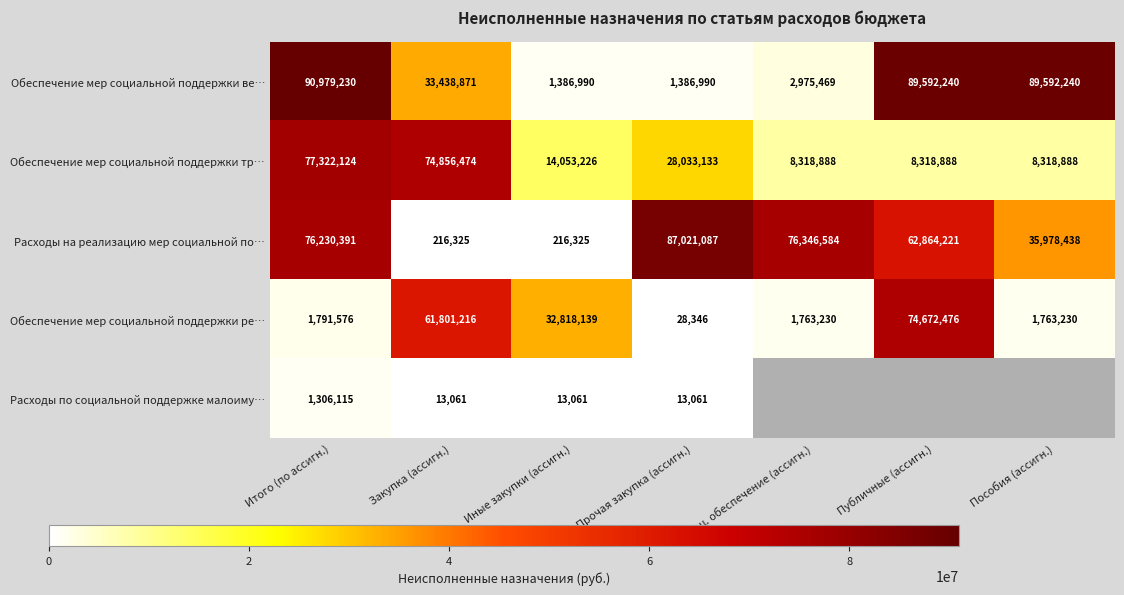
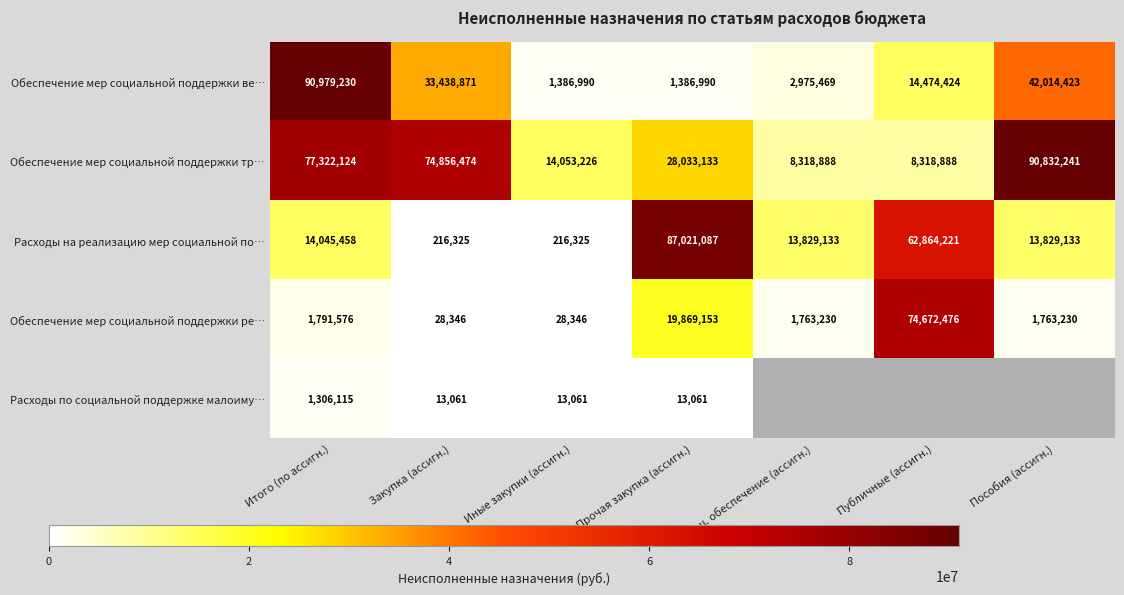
Обеспечение мер социальной поддержки ве…, Публичные (ассигн.): 89,592,240 -> 14,474,424
Обеспечение мер социальной поддержки ве…, Пособия (ассигн.): 89,592,240 -> 42,014,423
Обеспечение мер социальной поддержки тр…, Пособия (ассигн.): 8,318,888 -> 90,832,241
Расходы на реализацию мер социальной по…, Итого (по ассигн.): 76,230,391 -> 14,045,458
Расходы на реализацию мер социальной по…, Соц. обеспечение (ассигн.): 76,346,584 -> 13,829,133
Расходы на реализацию мер социальной по…, Пособия (ассигн.): 35,978,438 -> 13,829,133
Обеспечение мер социальной поддержки ре…, Закупка (ассигн.): 61,801,216 -> 28,346
Обеспечение мер социальной поддержки ре…, Иные закупки (ассигн.): 32,818,139 -> 28,346
Обеспечение мер социальной поддержки ре…, Прочая закупка (ассигн.): 28,346 -> 19,869,153
